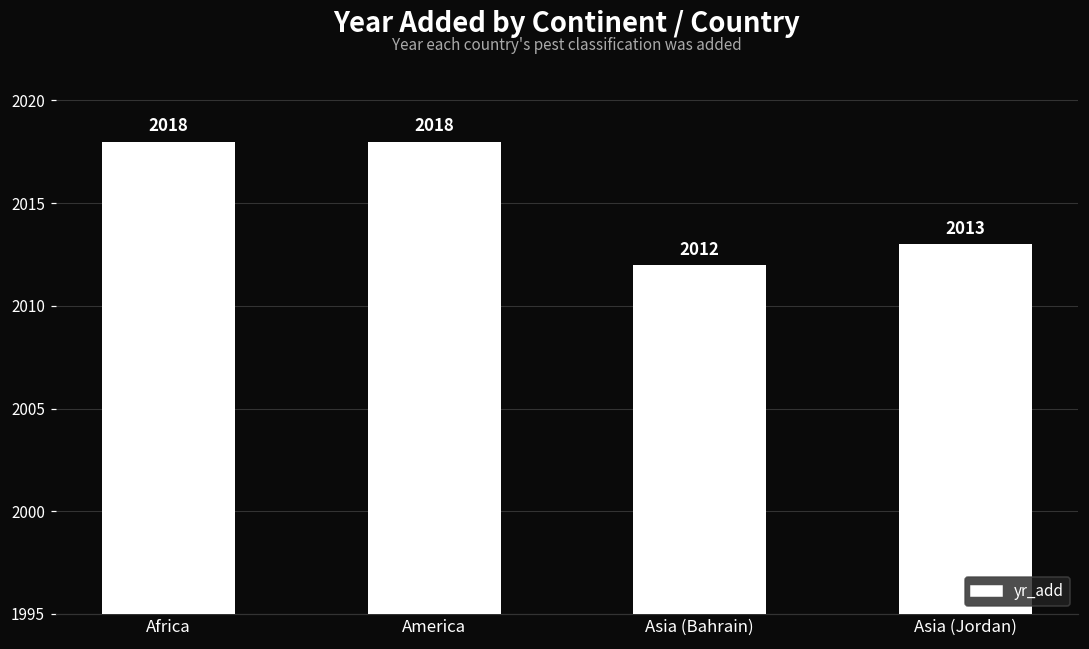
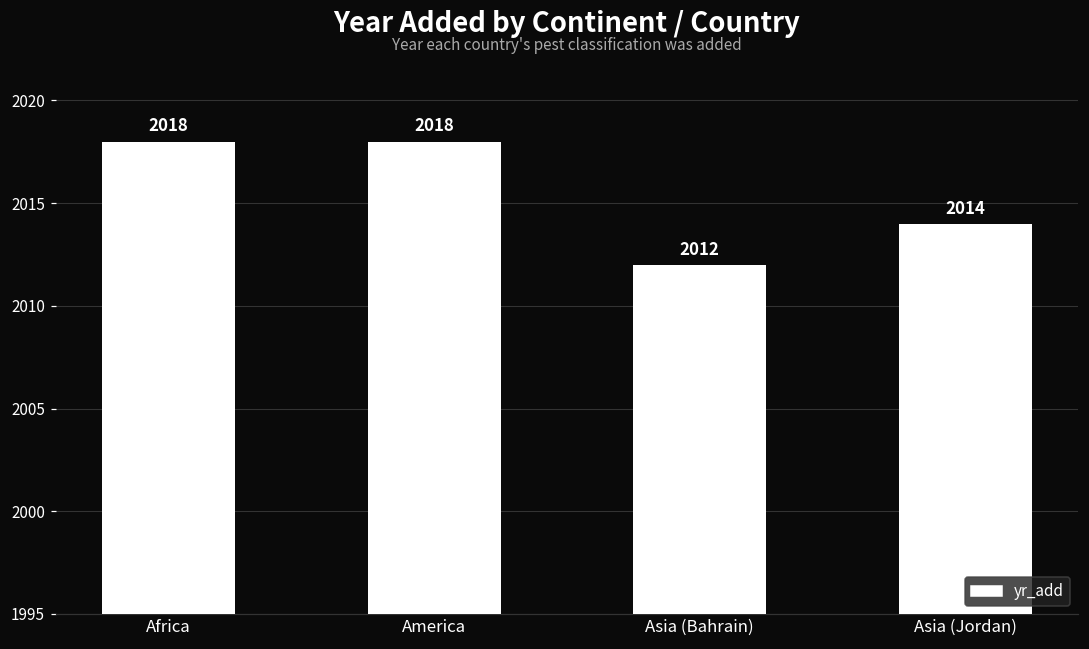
Asia (Jordan): 2013 -> 2014
